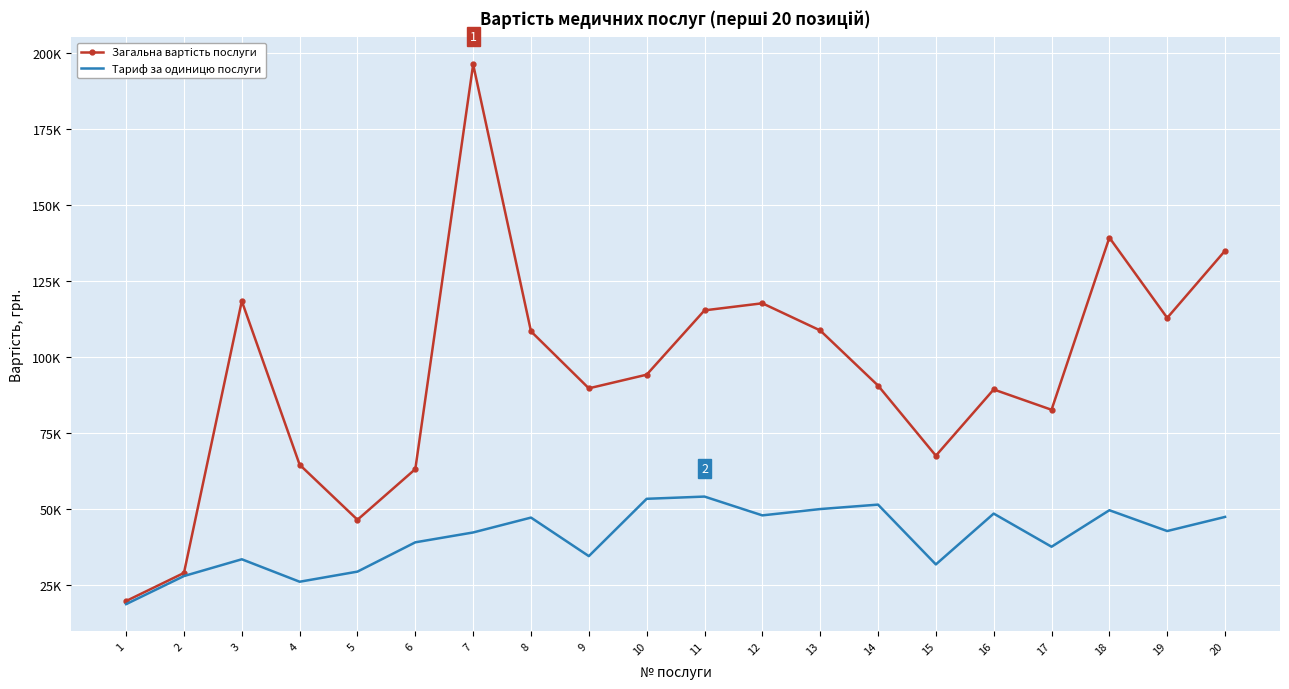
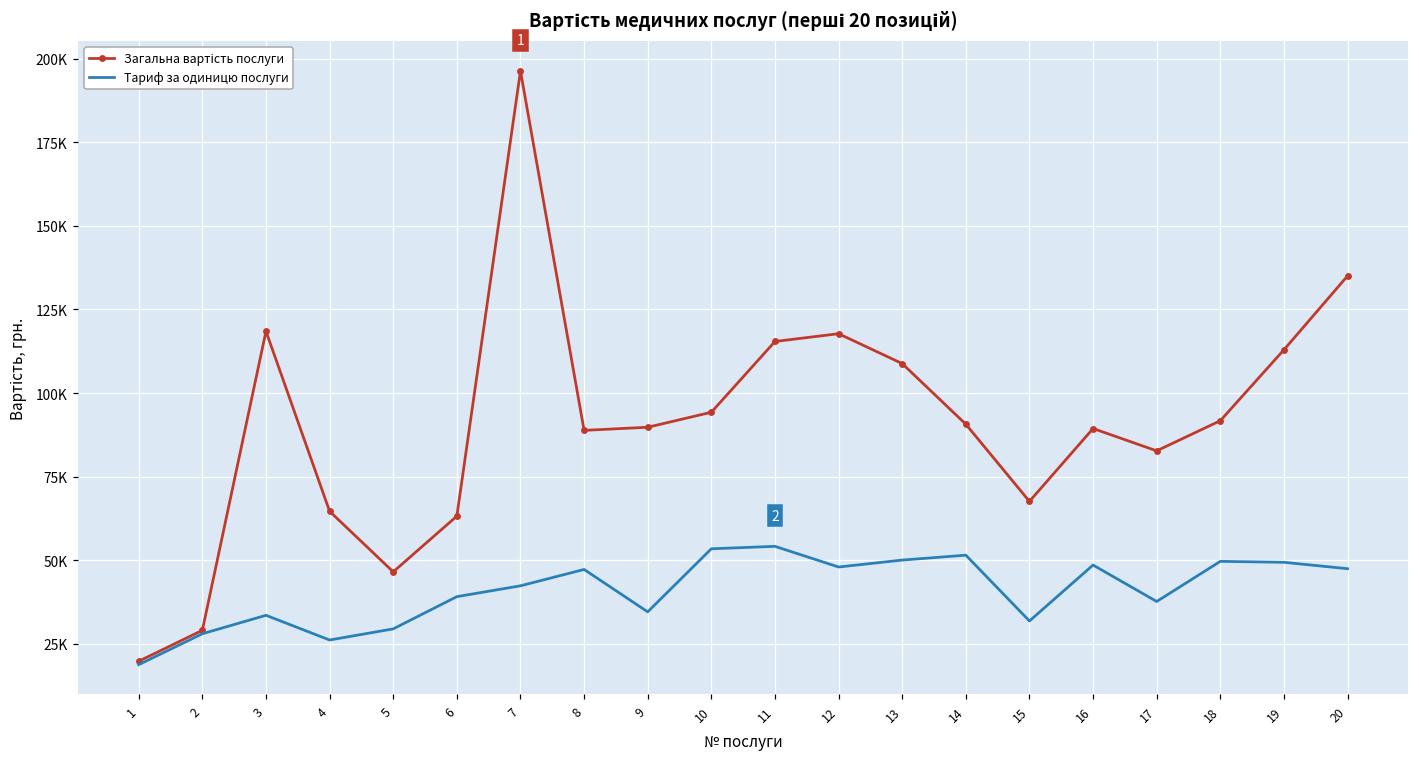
Загальна вартість послуги, 8: 109000 -> 89000
Загальна вартість послуги, 18: 139000 -> 92000
Тариф за одиницю послуги, 19: 43000 -> 49000
